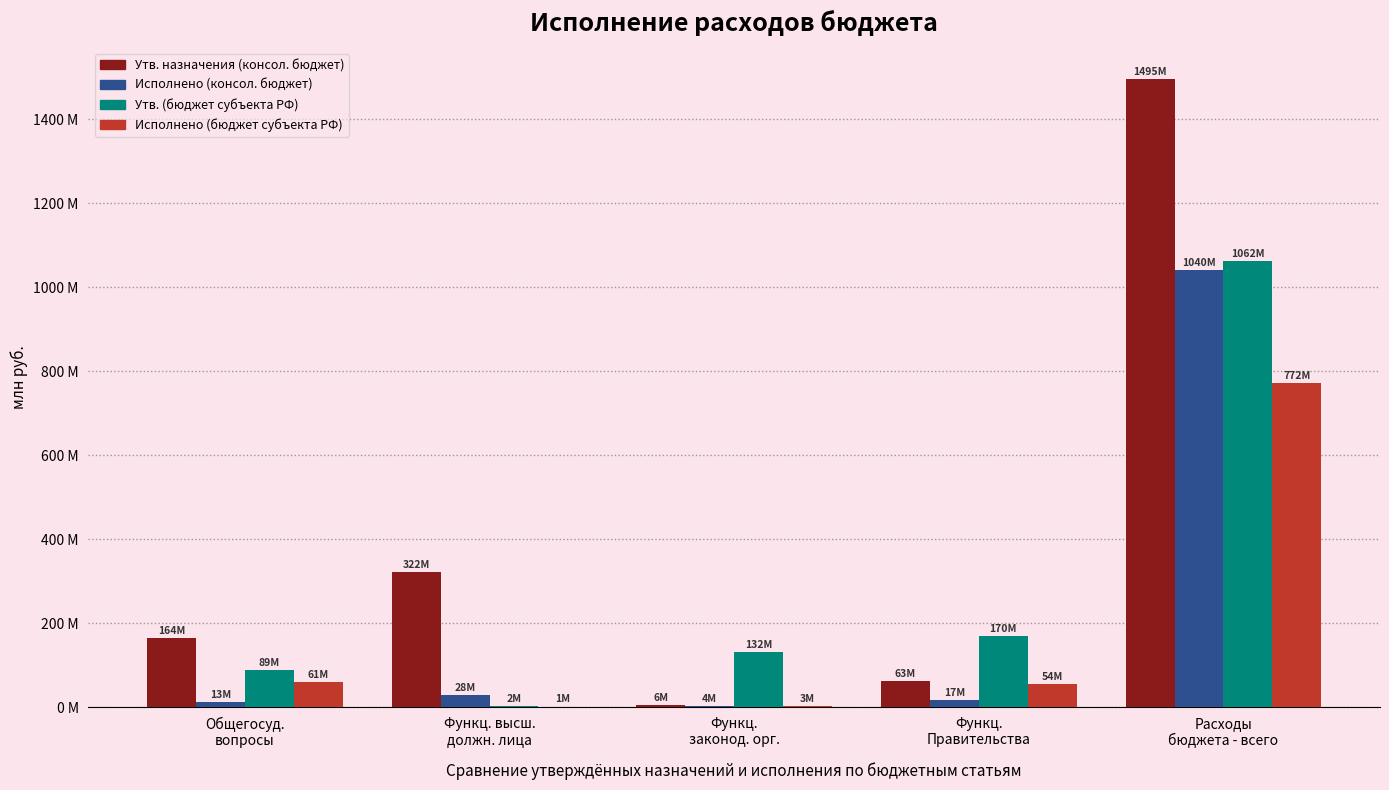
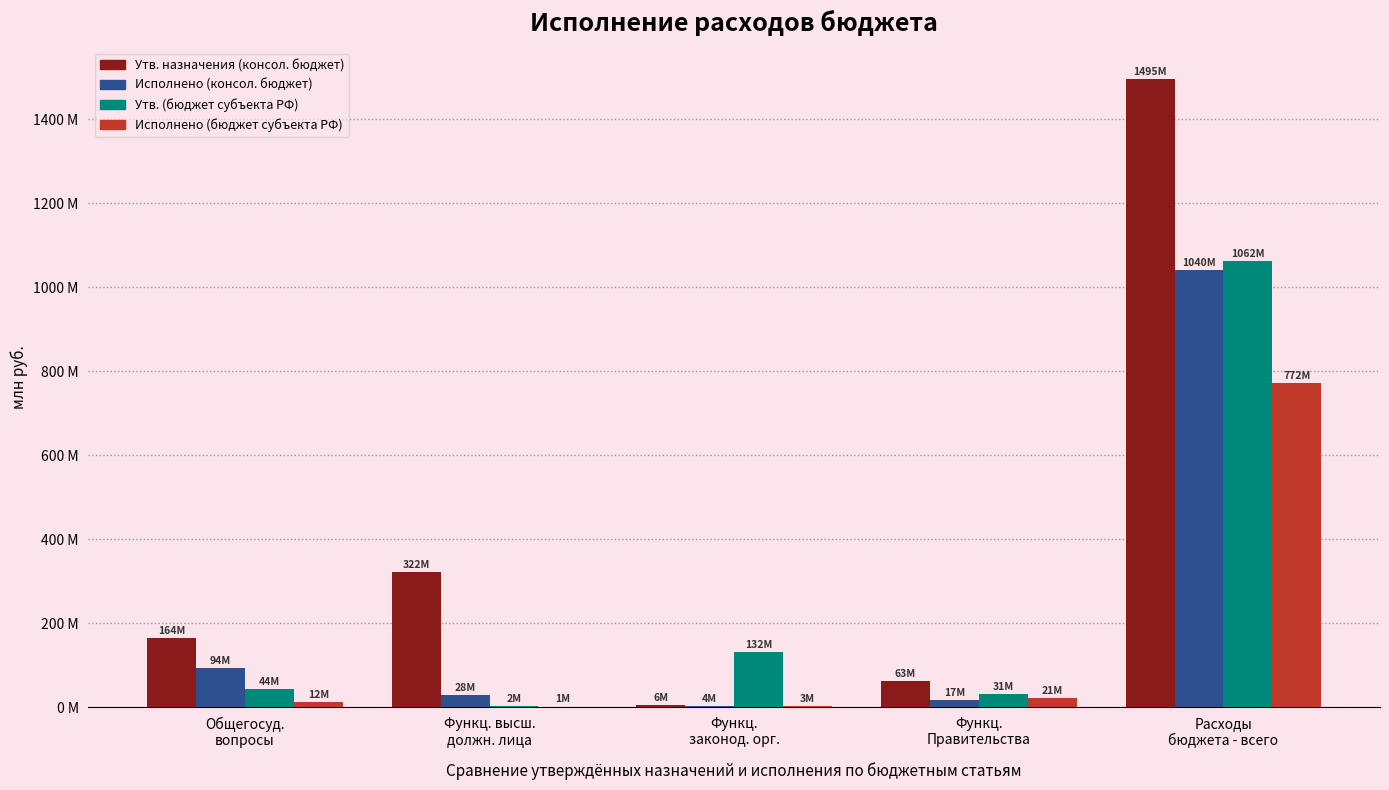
Исполнено (консол. бюджет), Общегосуд. вопросы: 13M -> 94M
Утв. (бюджет субъекта РФ), Общегосуд. вопросы: 89M -> 44M
Исполнено (бюджет субъекта РФ), Общегосуд. вопросы: 61M -> 12M
Утв. (бюджет субъекта РФ), Функц. Правительства: 170M -> 31M
Исполнено (бюджет субъекта РФ), Функц. Правительства: 54M -> 21M
